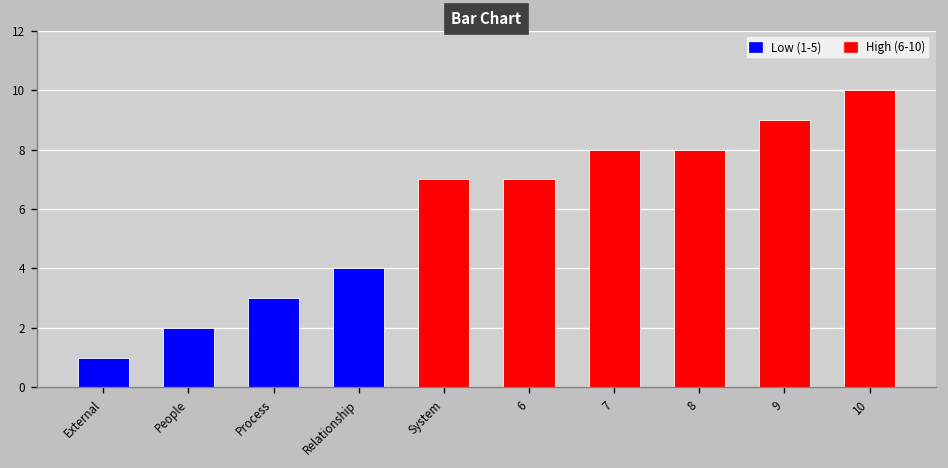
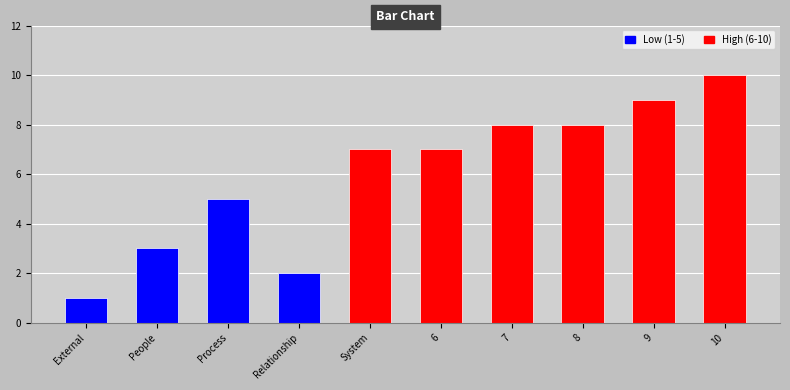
People: 2 -> 3
Process: 3 -> 5
Relationship: 4 -> 2
